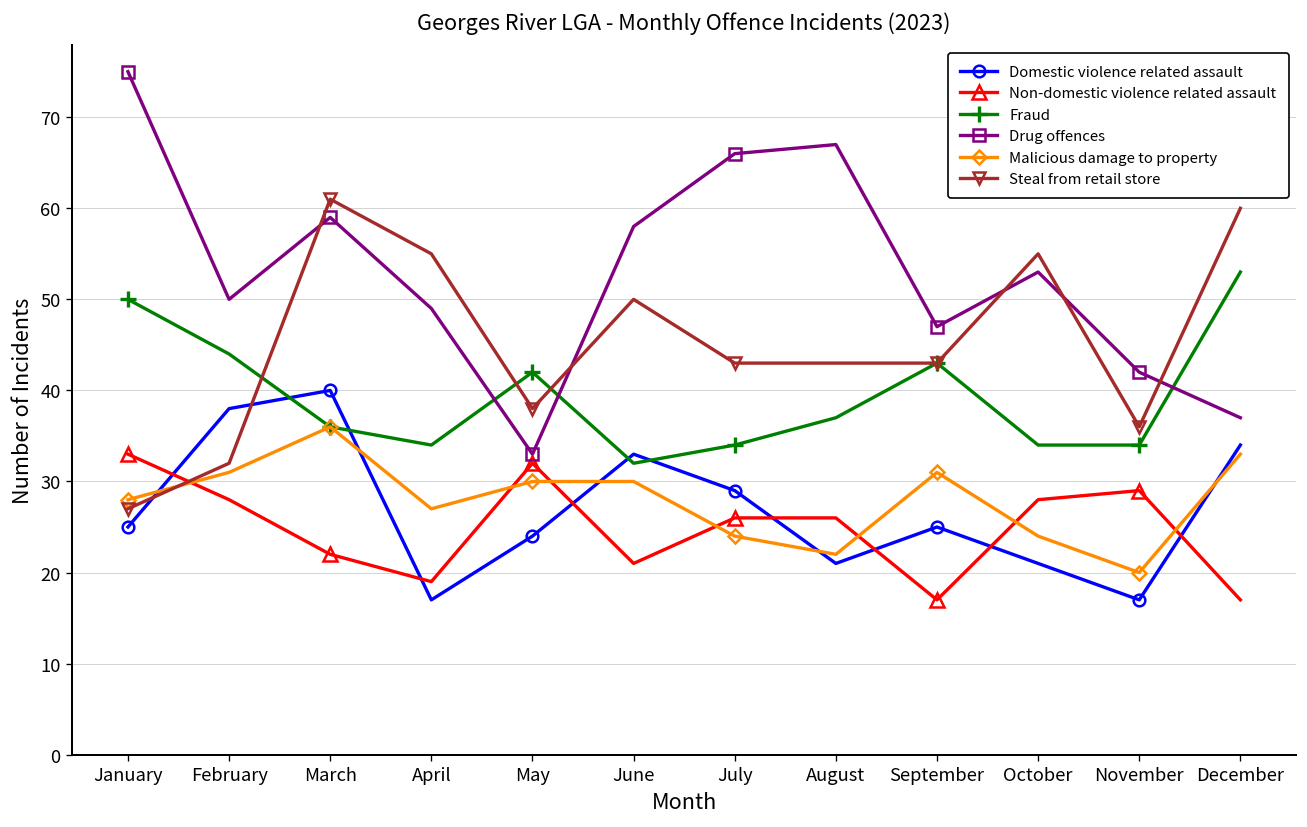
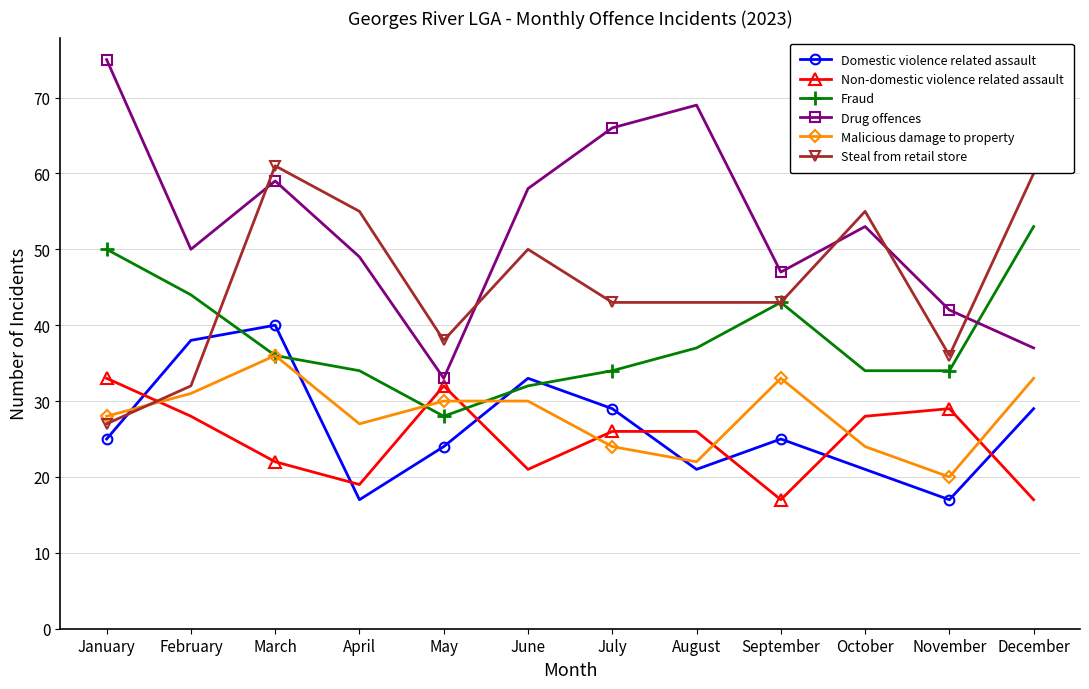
Fraud, May: 42 -> 28
Drug offences, August: 67 -> 69
Malicious damage to property, September: 31 -> 33
Domestic violence related assault, December: 34 -> 29
